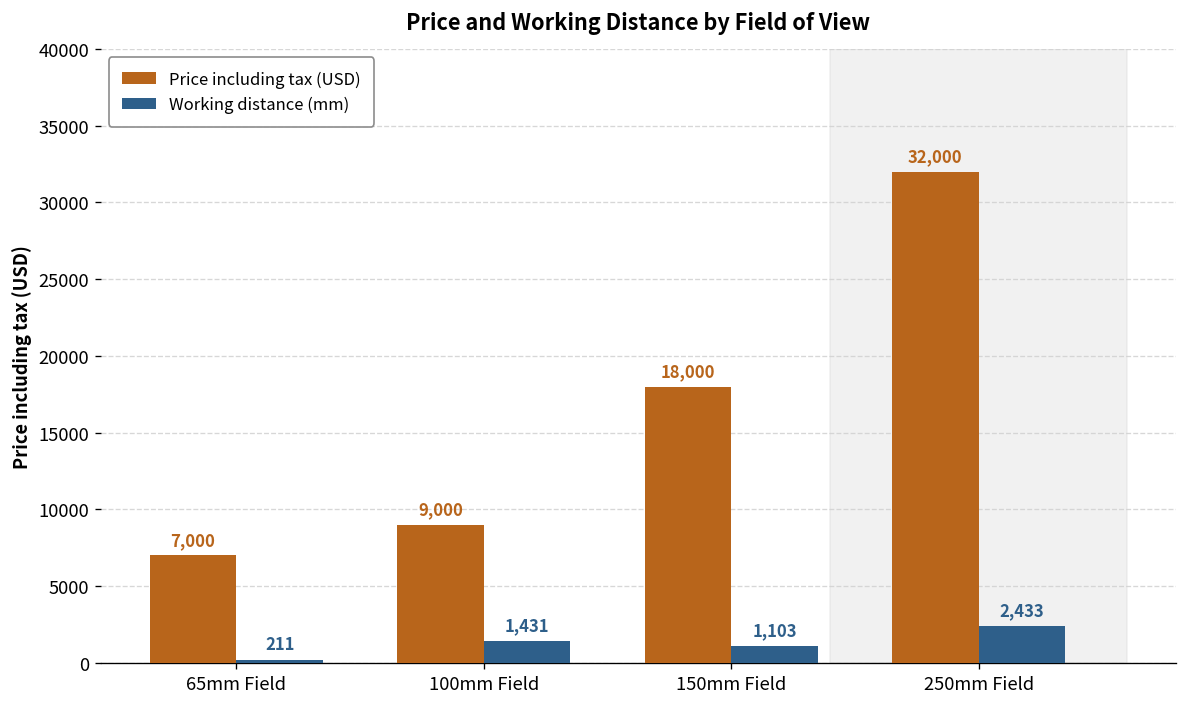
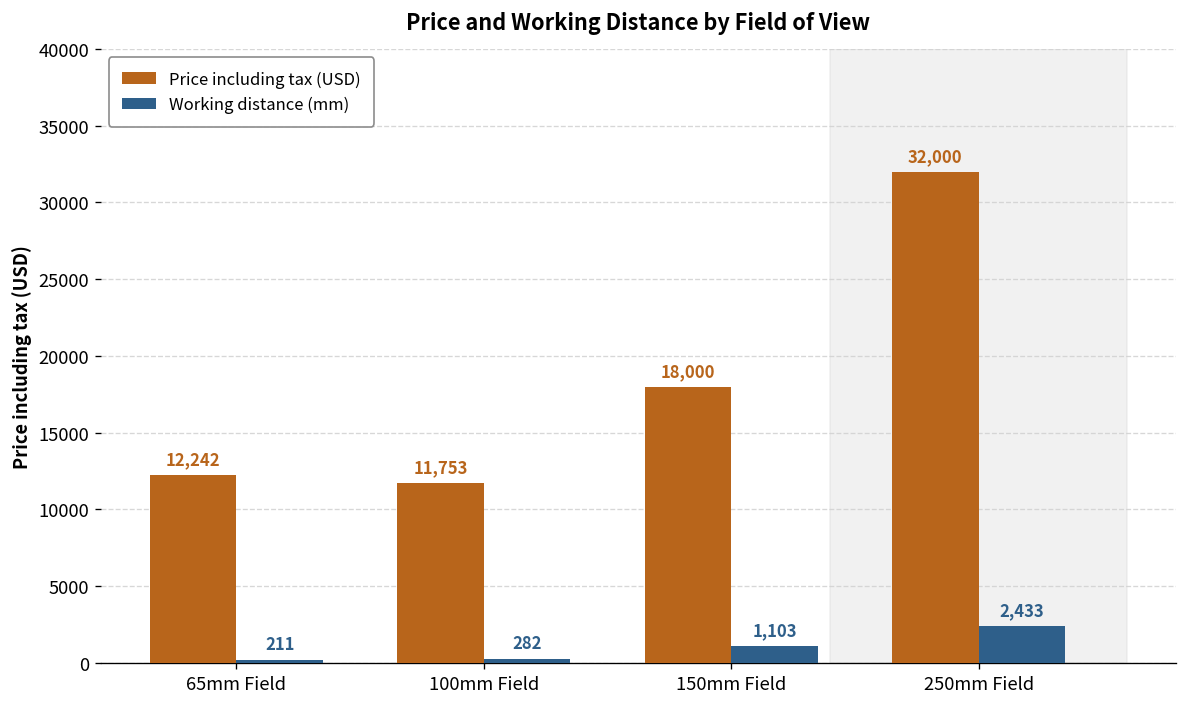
Price including tax (USD), 65mm Field: 7,000 -> 12,242
Price including tax (USD), 100mm Field: 9,000 -> 11,753
Working distance (mm), 100mm Field: 1,431 -> 282
